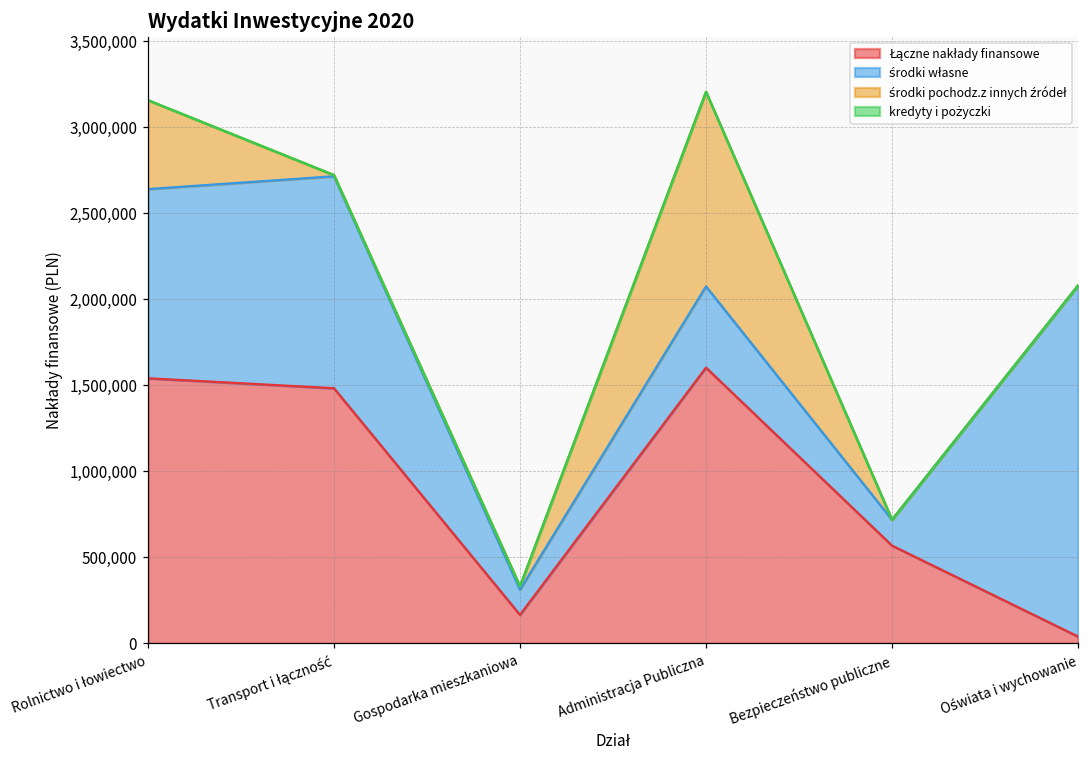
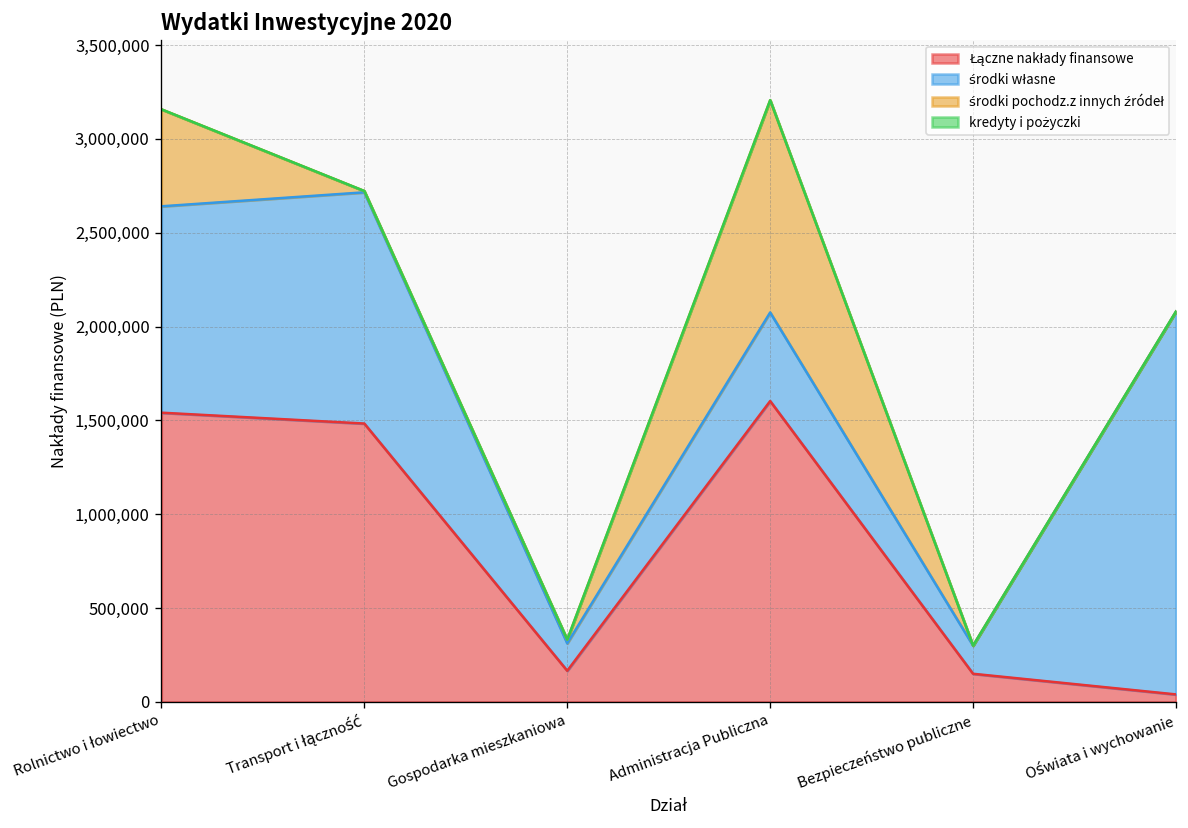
Łączne nakłady finansowe, Bezpieczeństwo publiczne: 570,000 -> 150,000
